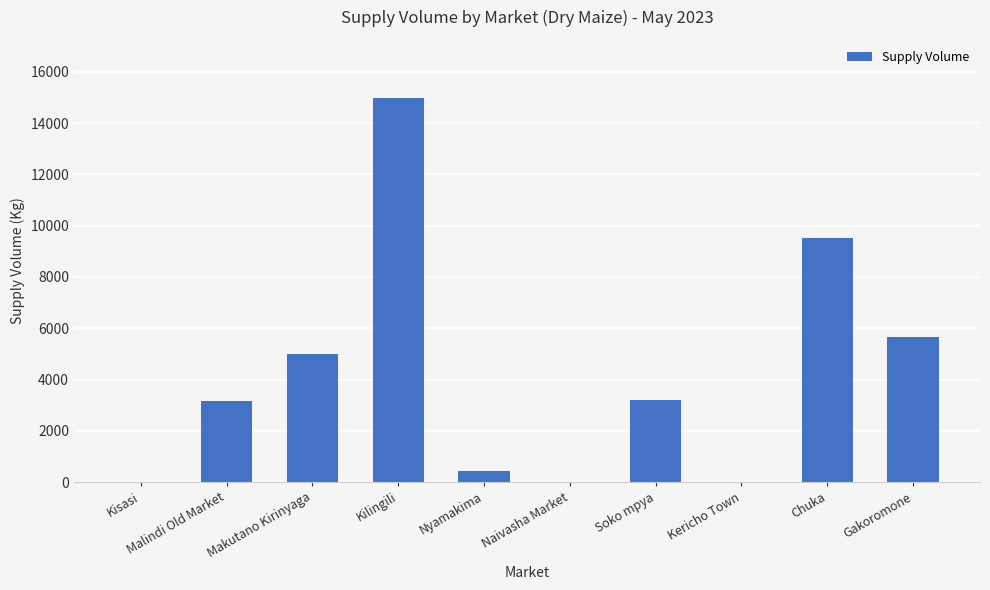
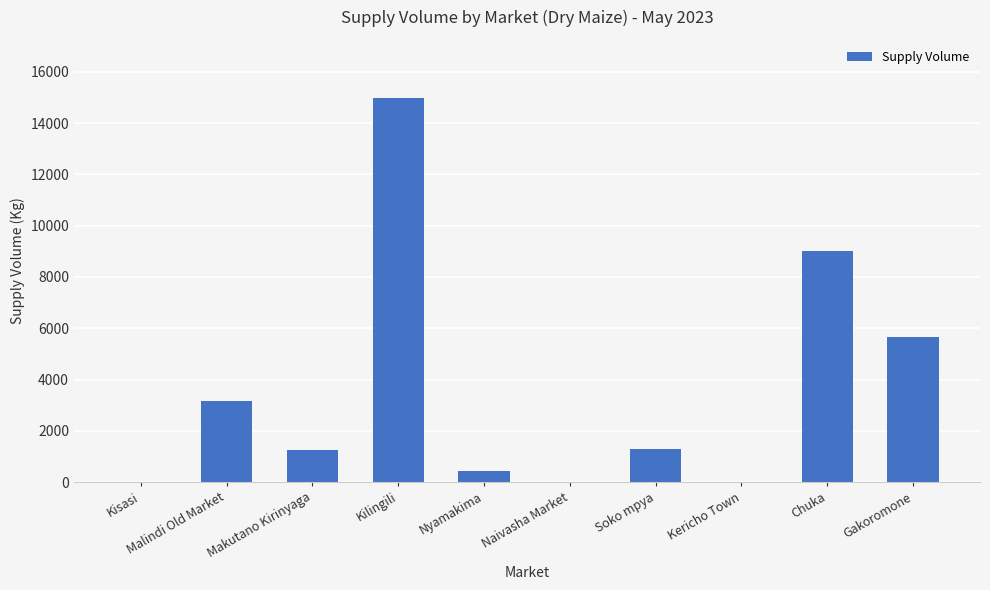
Makutano Kirinyaga: 5000 -> 1300
Soko mpya: 3200 -> 1300
Chuka: 9500 -> 9000
